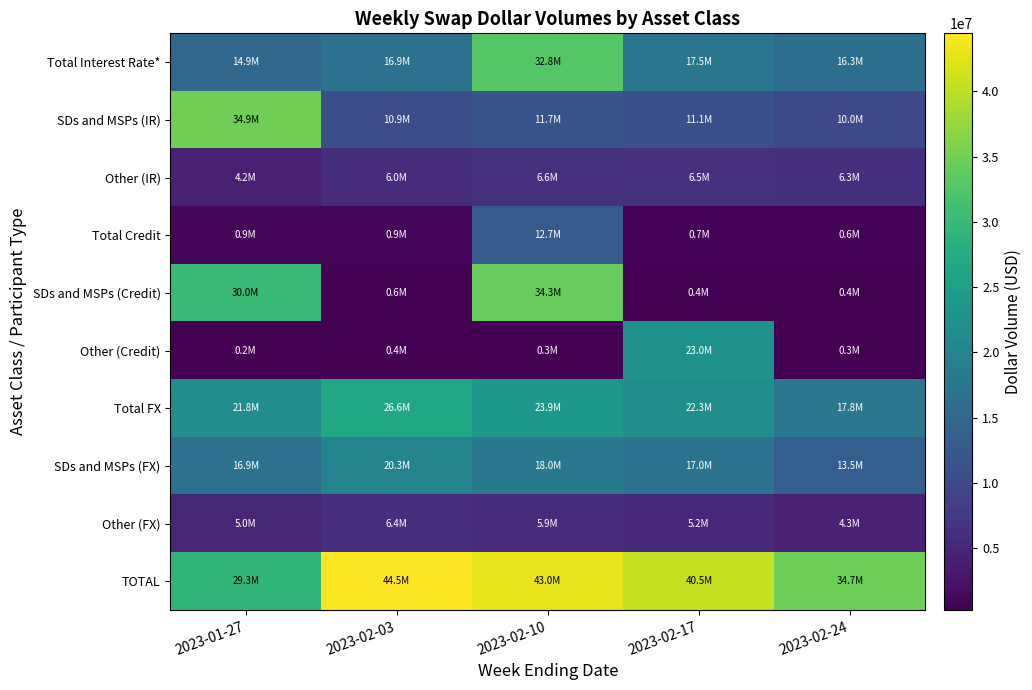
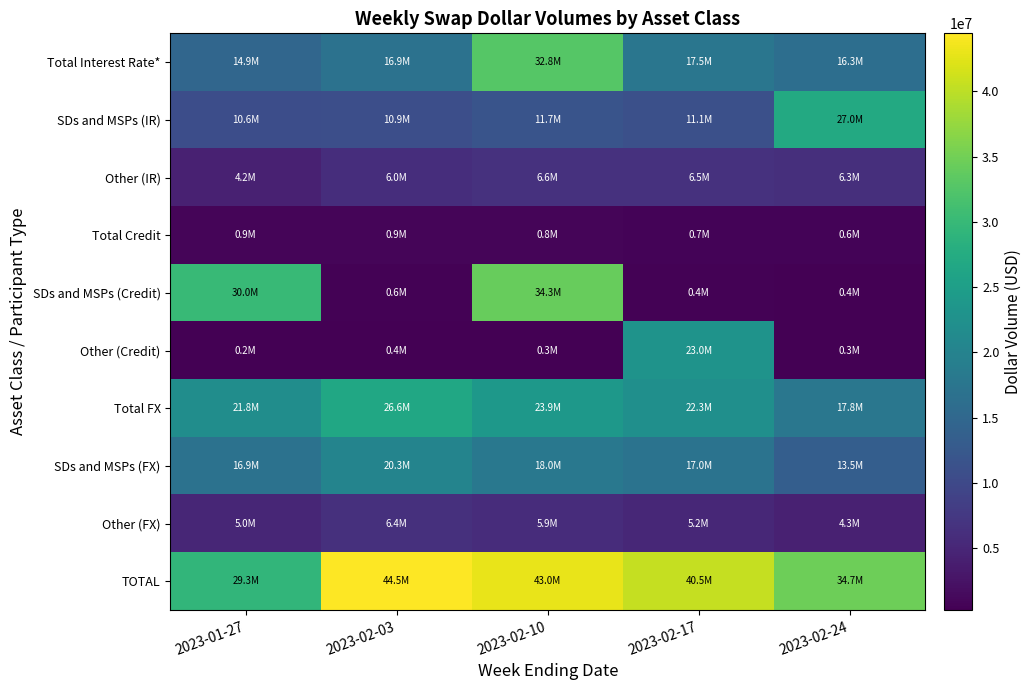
SDs and MSPs (IR), 2023-01-27: 34.9M -> 10.6M
SDs and MSPs (IR), 2023-02-24: 10.0M -> 27.0M
Total Credit, 2023-02-10: 12.7M -> 0.8M
